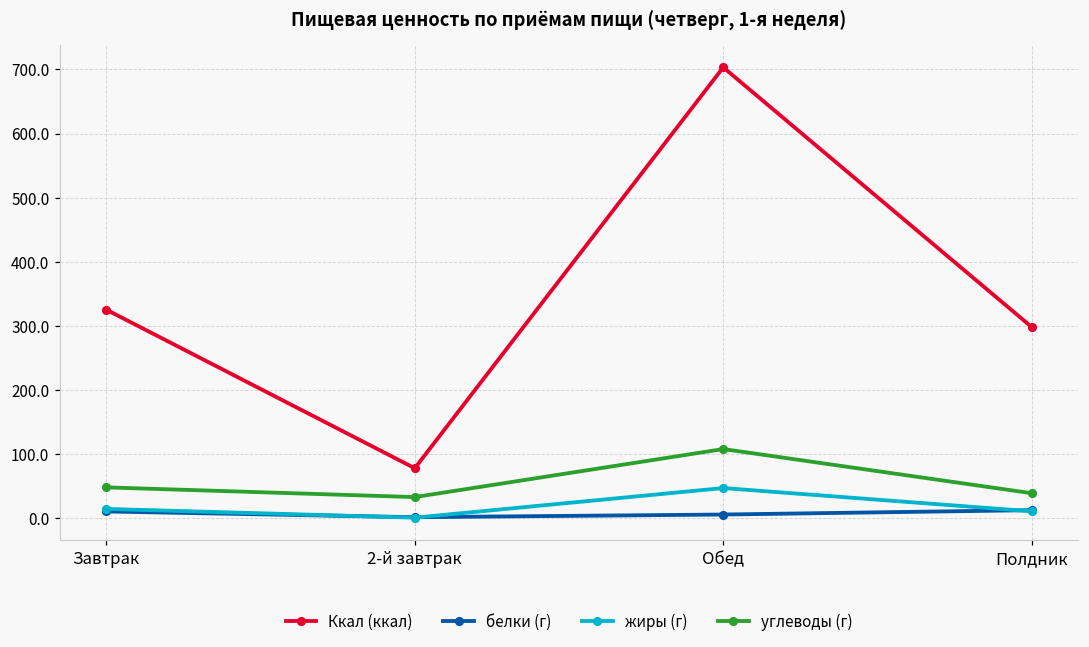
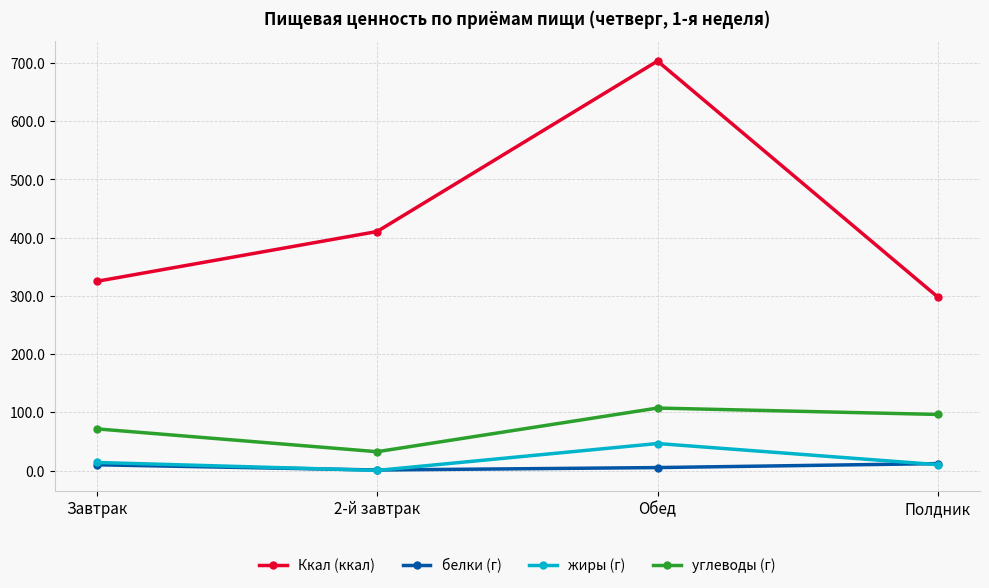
углеводы (г), Завтрак: 50 -> 70
Ккал (ккал), 2-й завтрак: 80 -> 410
углеводы (г), Полдник: 40 -> 100
